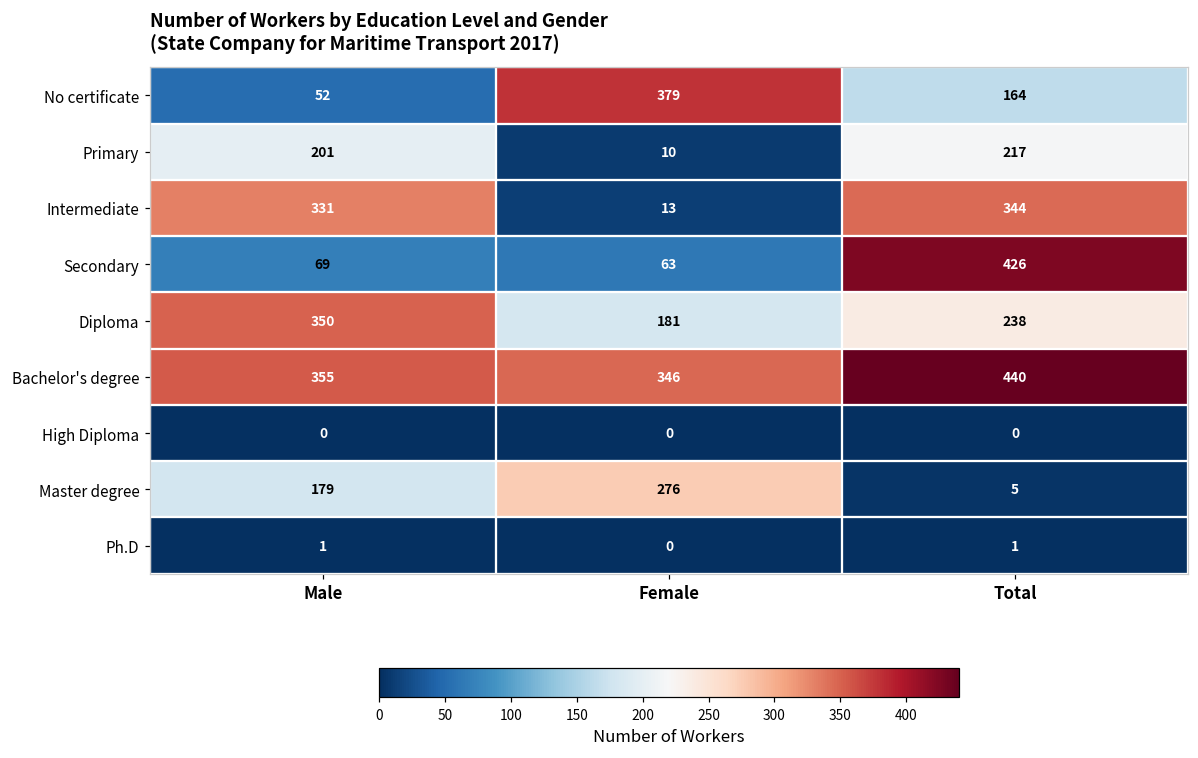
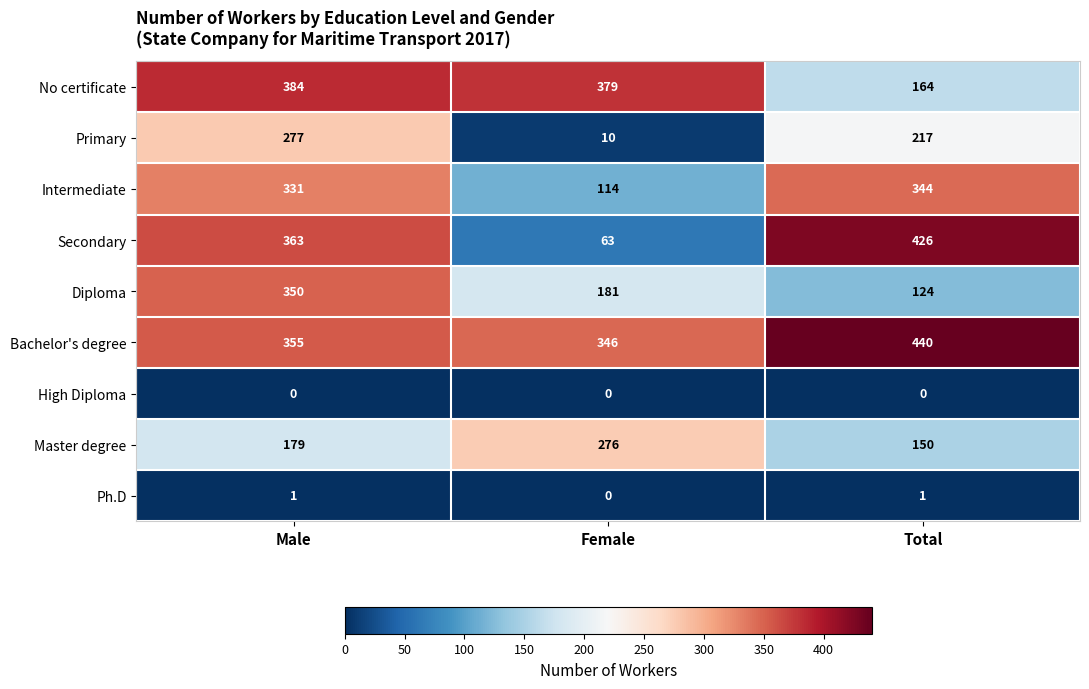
No certificate, Male: 52 -> 384
Primary, Male: 201 -> 277
Intermediate, Female: 13 -> 114
Secondary, Male: 69 -> 363
Diploma, Total: 238 -> 124
Master degree, Total: 5 -> 150
